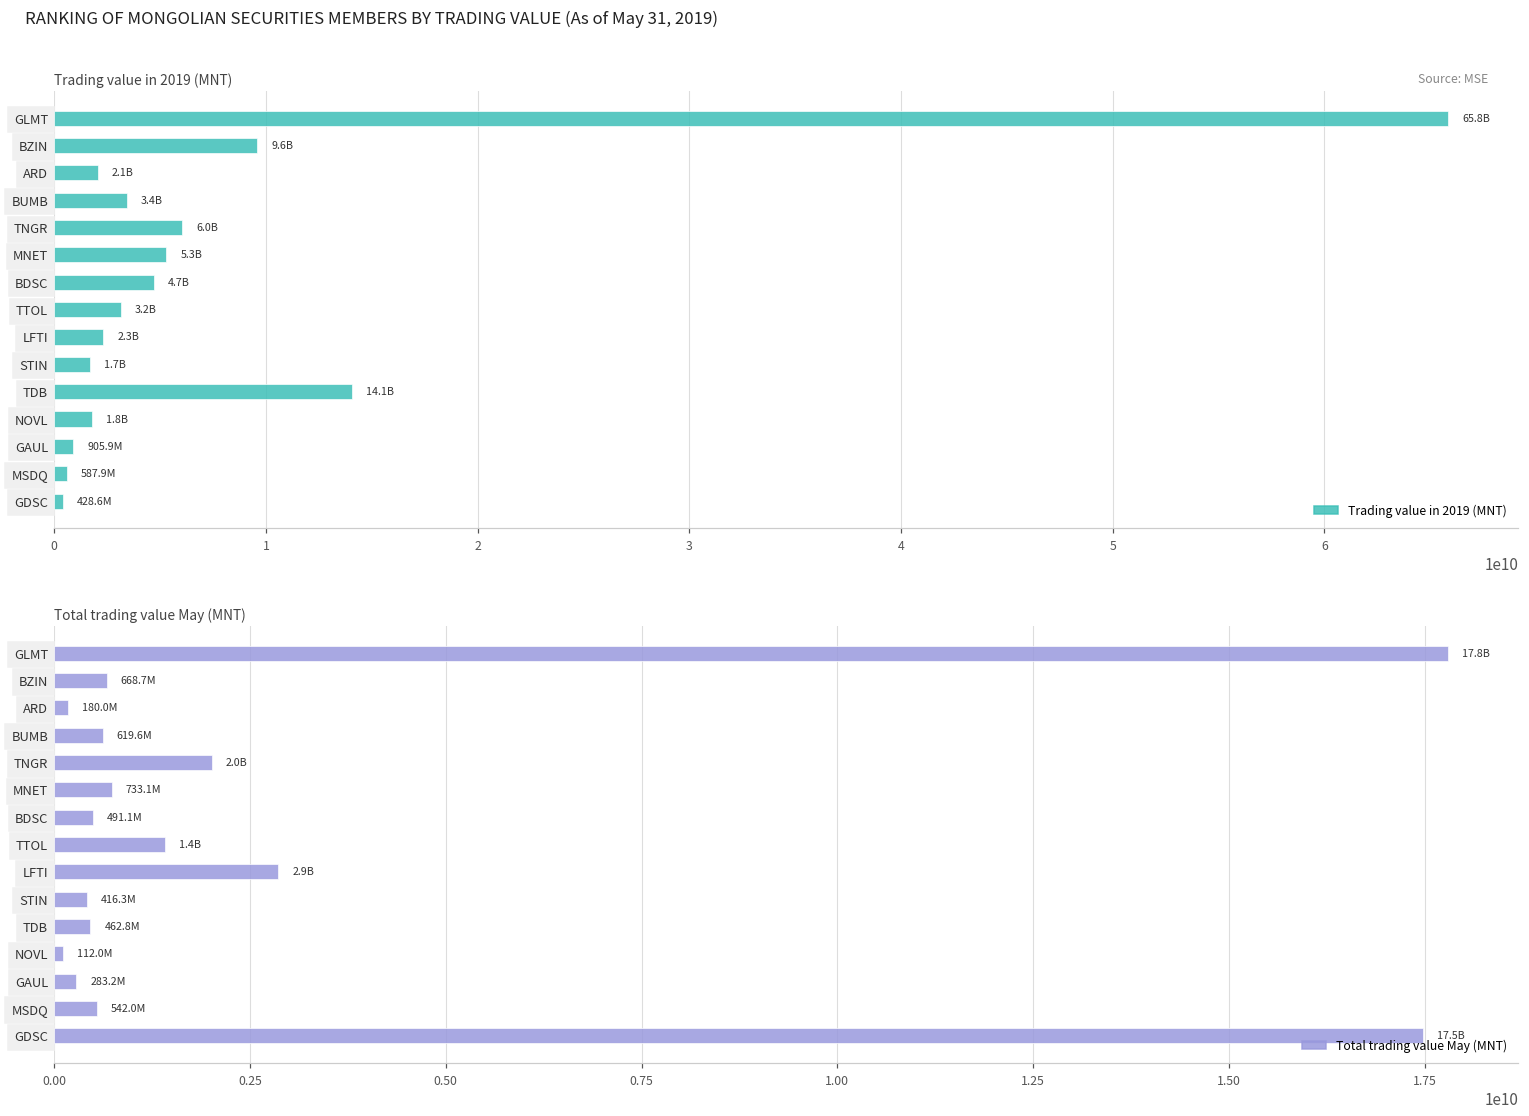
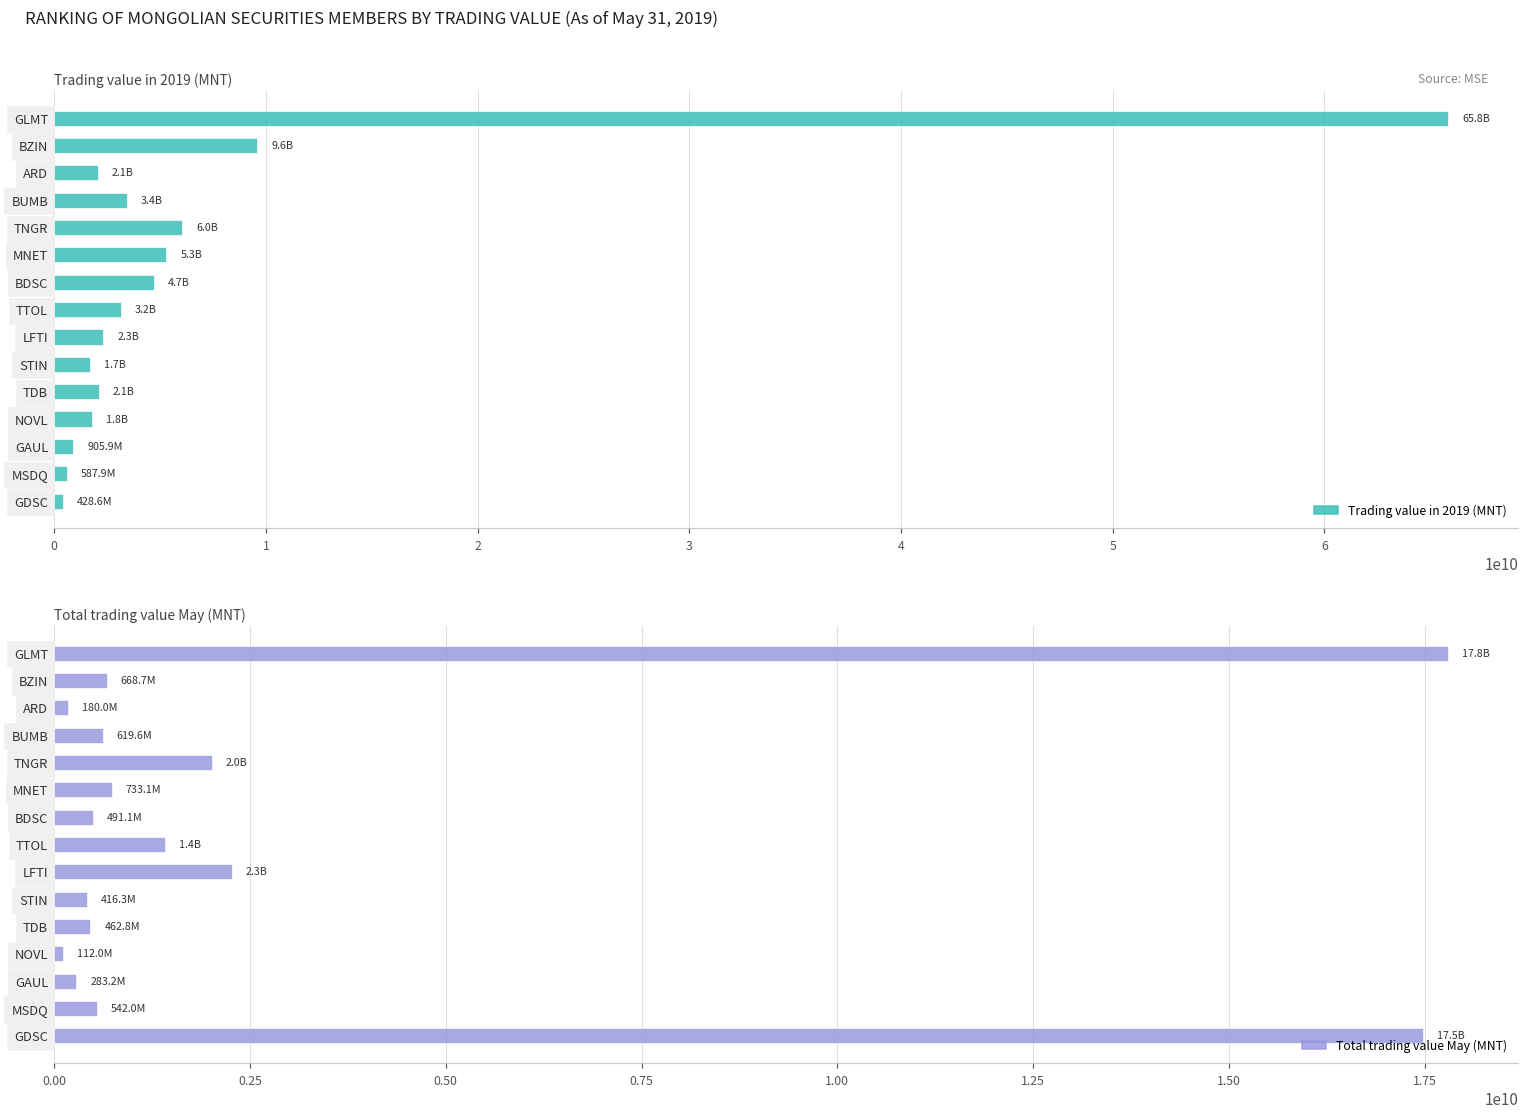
Trading value in 2019 (MNT), TDB: 14.1B -> 2.1B
Total trading value May (MNT), LFTI: 2.9B -> 2.3B
